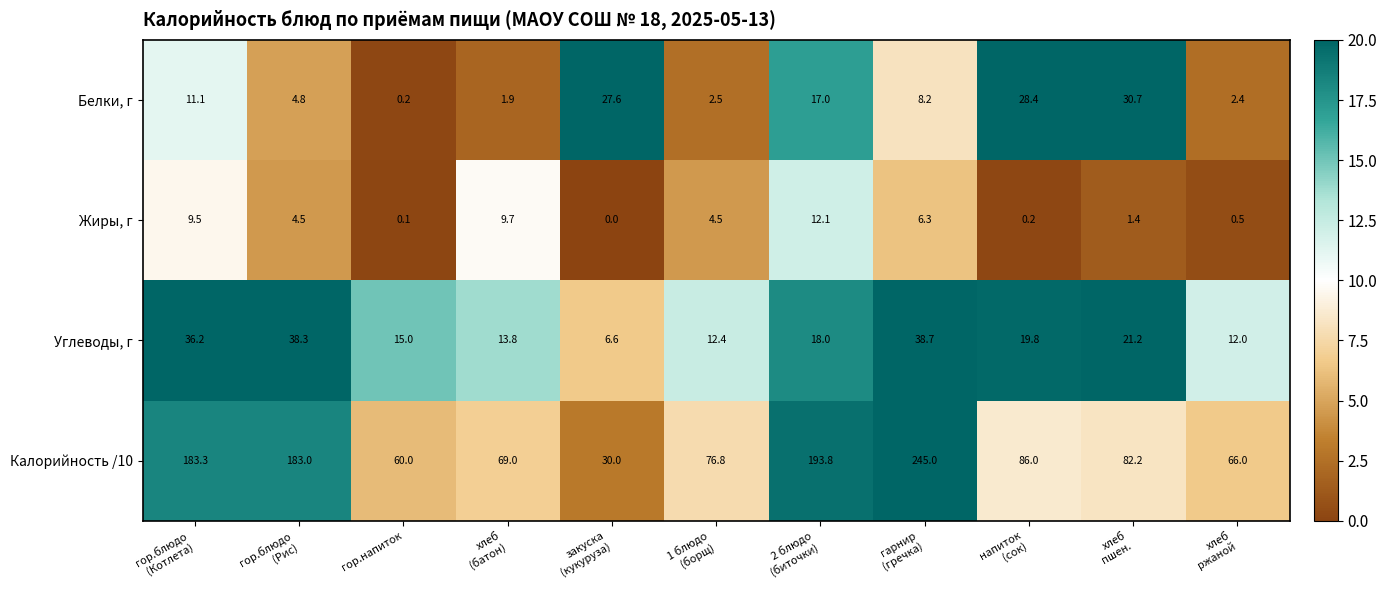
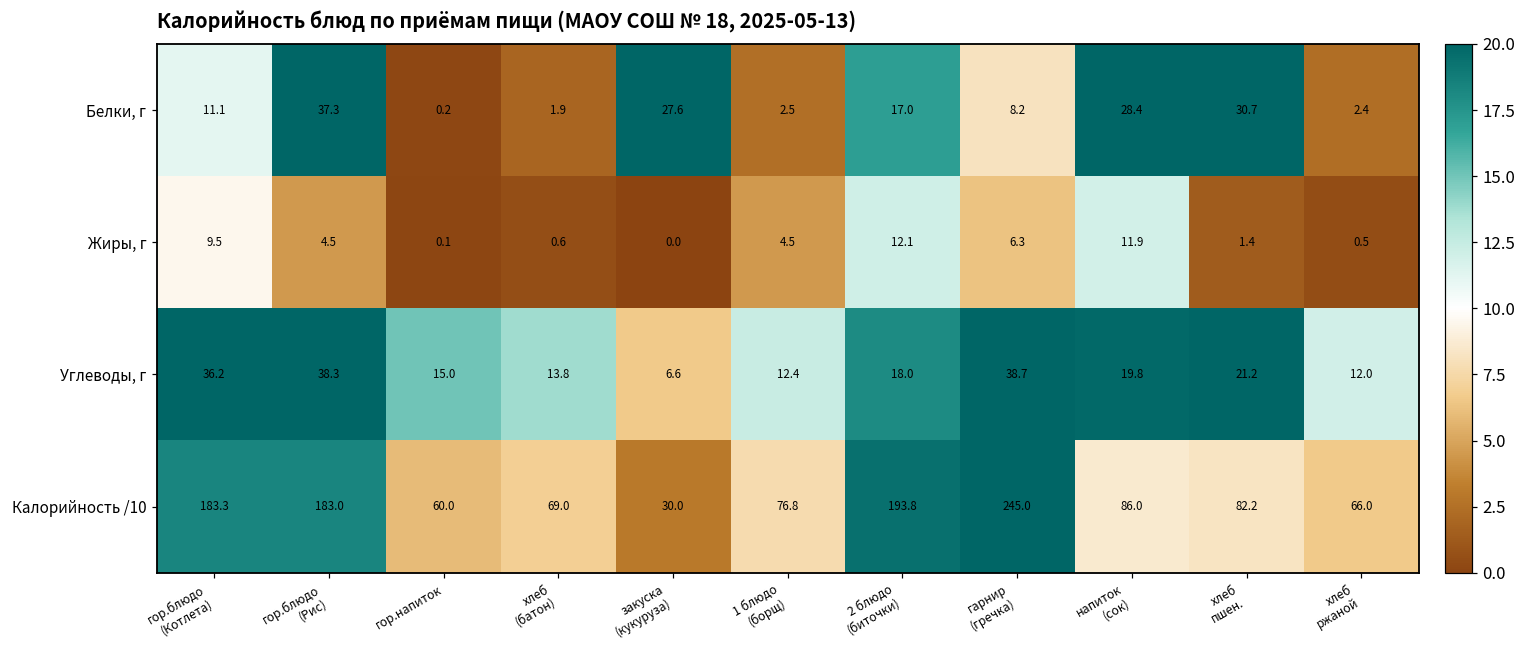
Белки, г, гор.блюдо (Рис): 4.8 -> 37.3
Жиры, г, хлеб (батон): 9.7 -> 0.6
Жиры, г, напиток (сок): 0.2 -> 11.9
